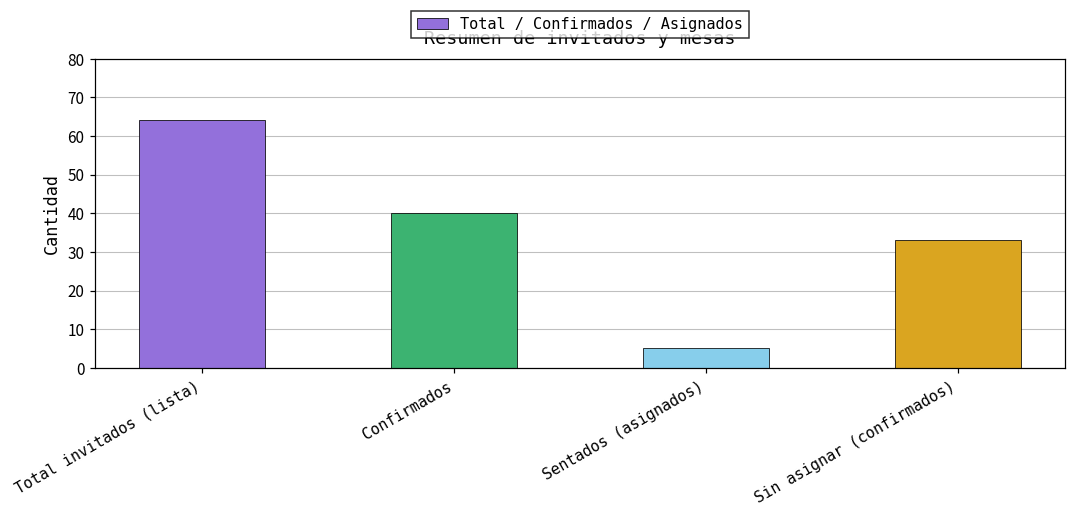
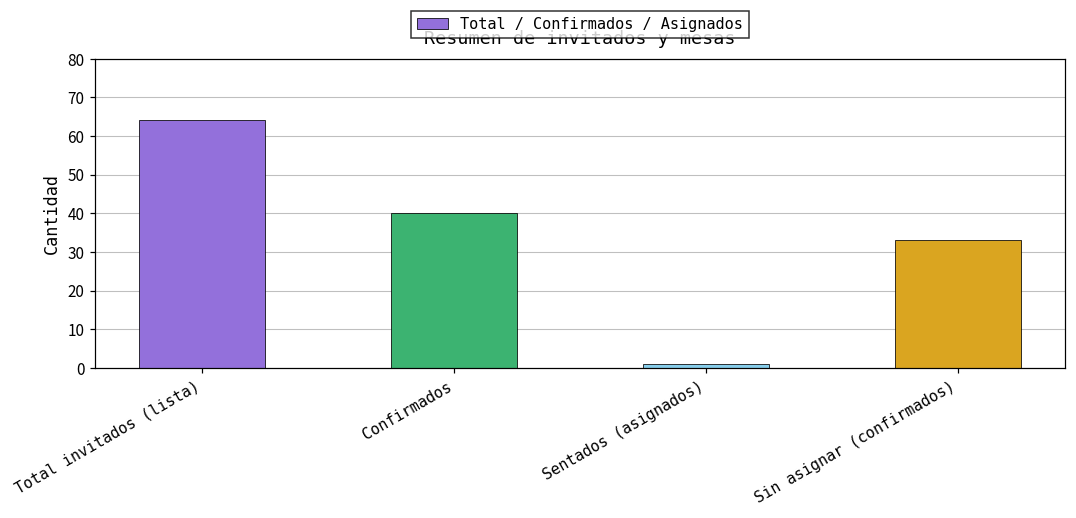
Sentados (asignados): 5 -> 1
